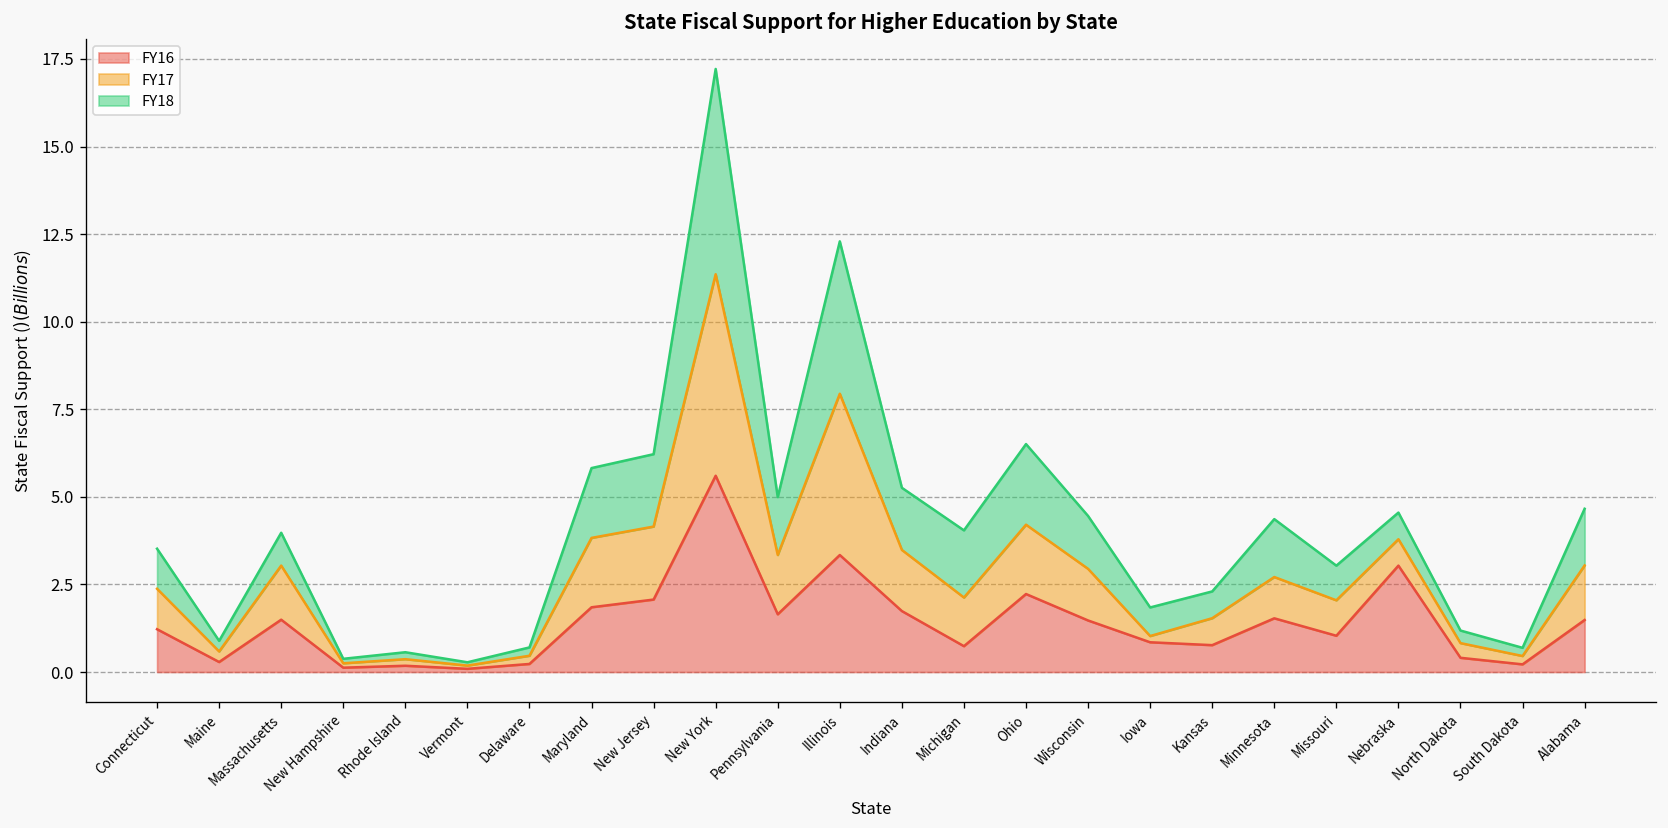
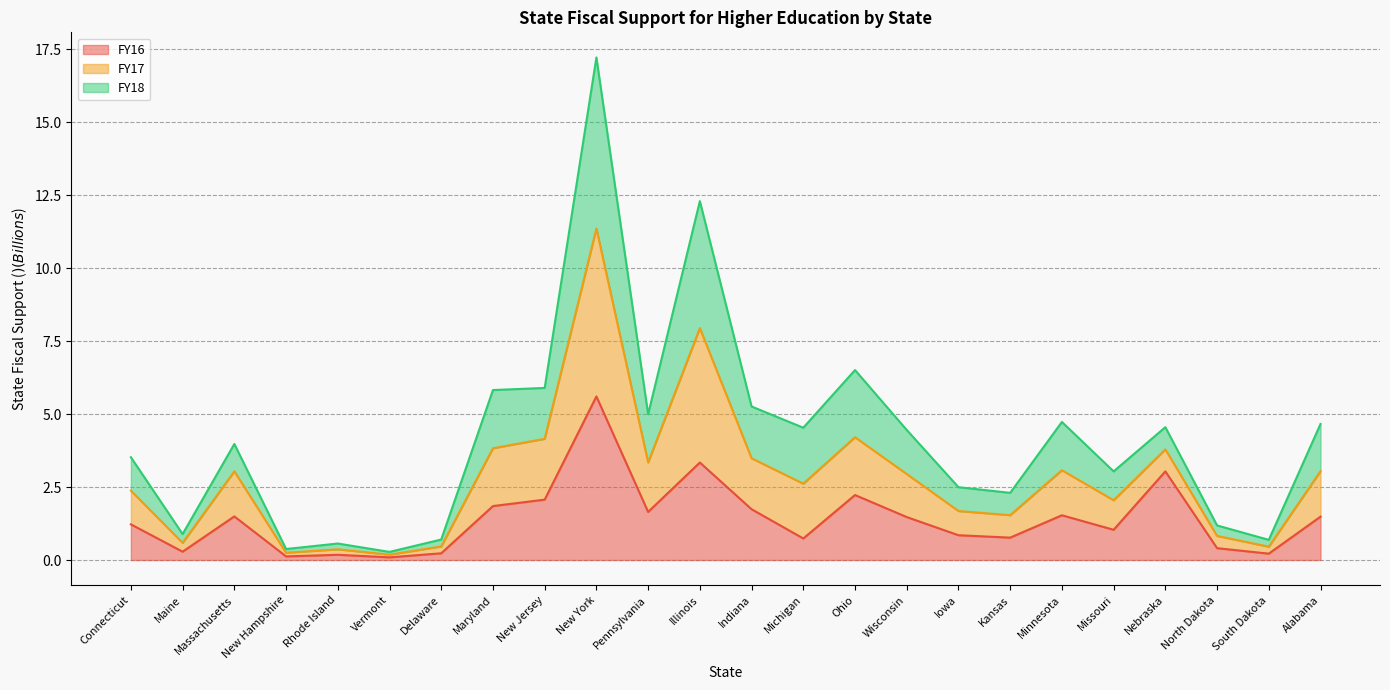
FY18, New Jersey: 2.1 -> 1.7
FY17, Michigan: 1.4 -> 1.9
FY17, Iowa: 0.2 -> 0.8
FY17, Minnesota: 1.2 -> 1.5
